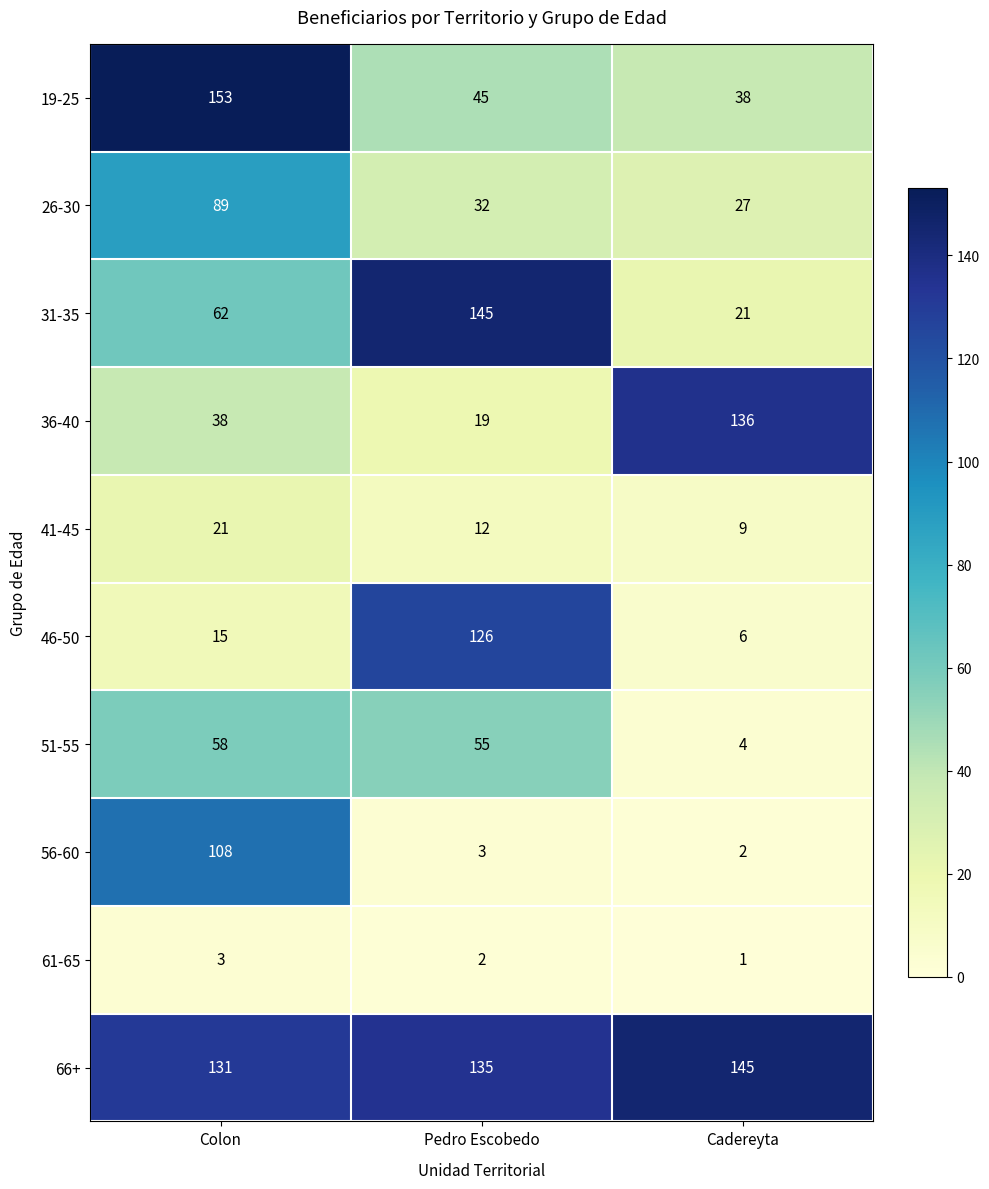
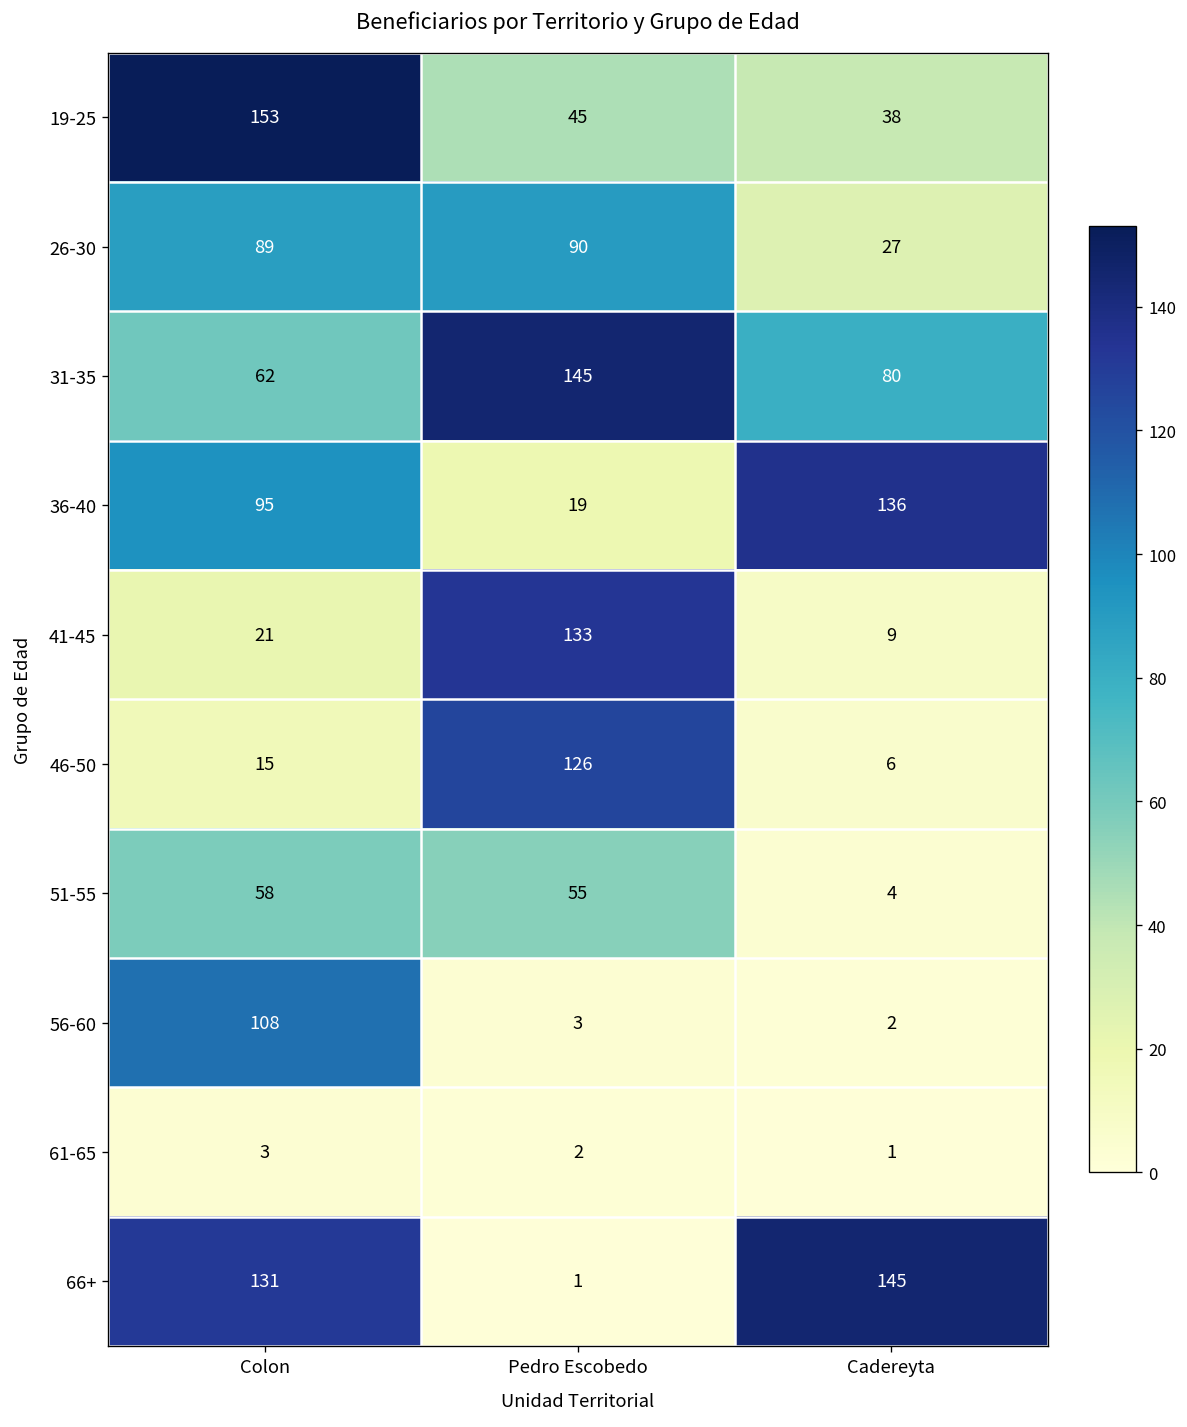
26-30, Pedro Escobedo: 32 -> 90
31-35, Cadereyta: 21 -> 80
36-40, Colon: 38 -> 95
41-45, Pedro Escobedo: 12 -> 133
66+, Pedro Escobedo: 135 -> 1
